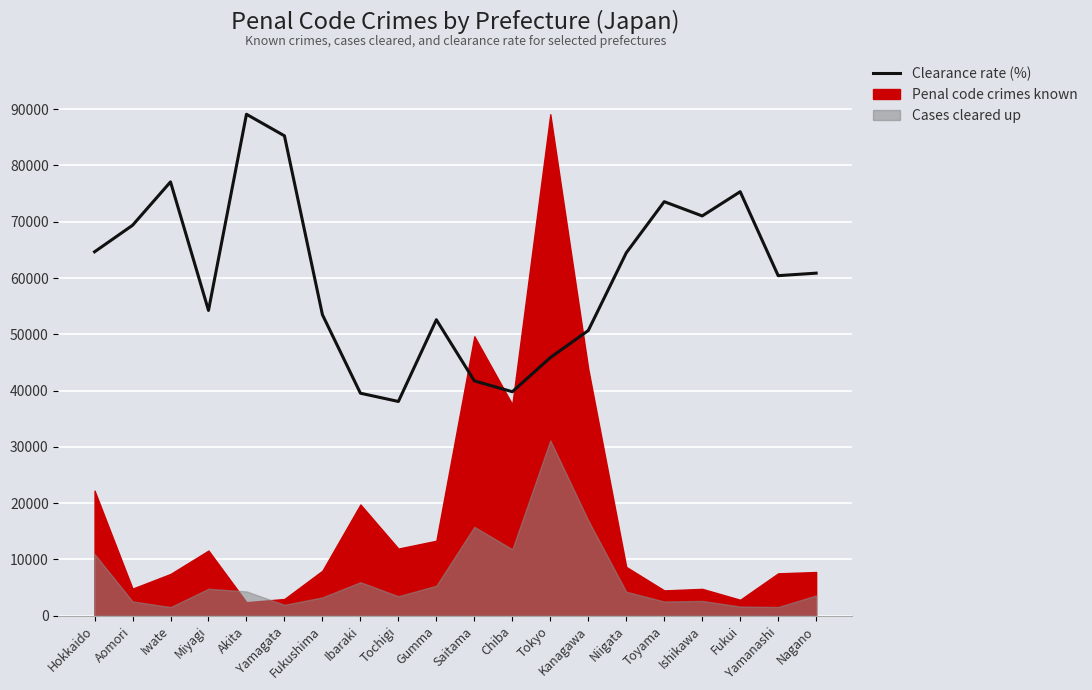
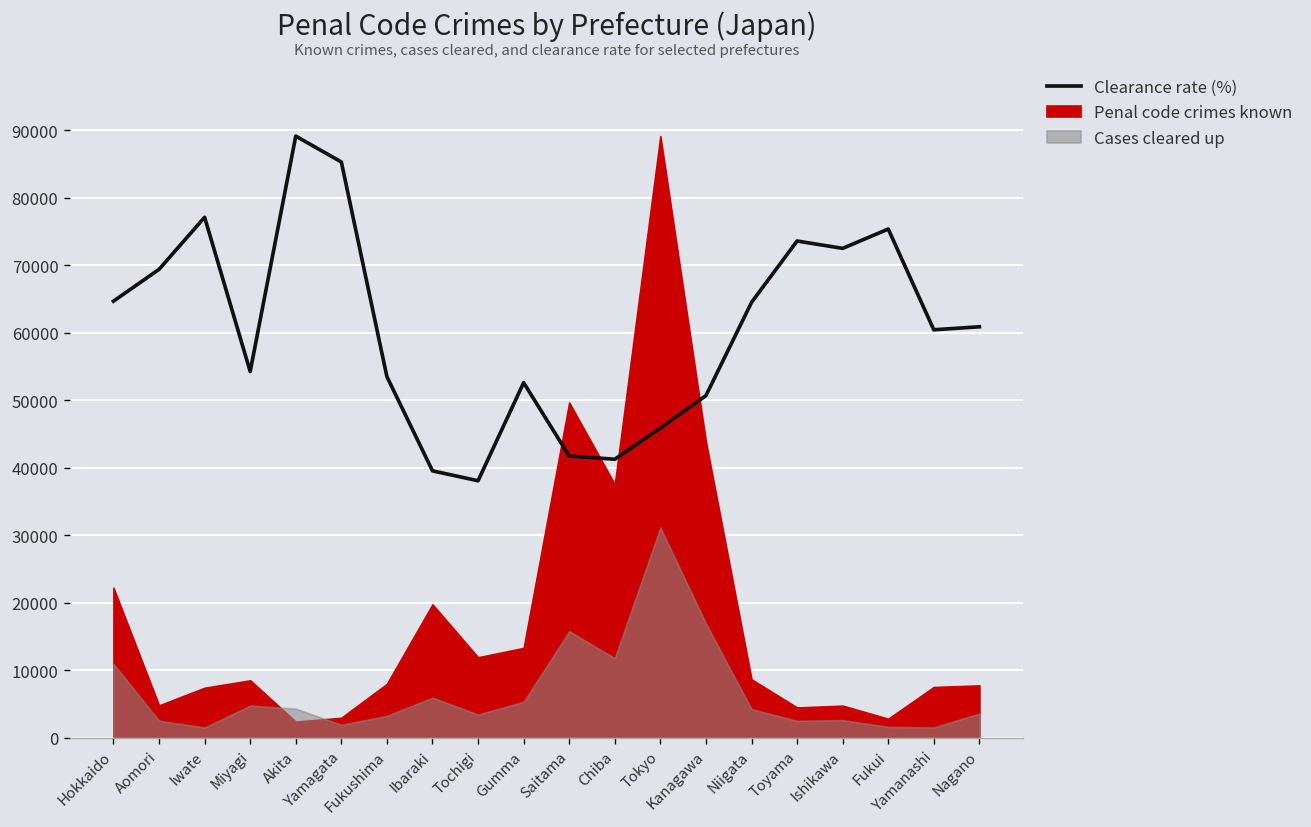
Penal code crimes known, Miyagi: 12000 -> 9000
Clearance rate (%), Chiba: 40000 -> 41000
Clearance rate (%), Ishikawa: 71000 -> 72000
